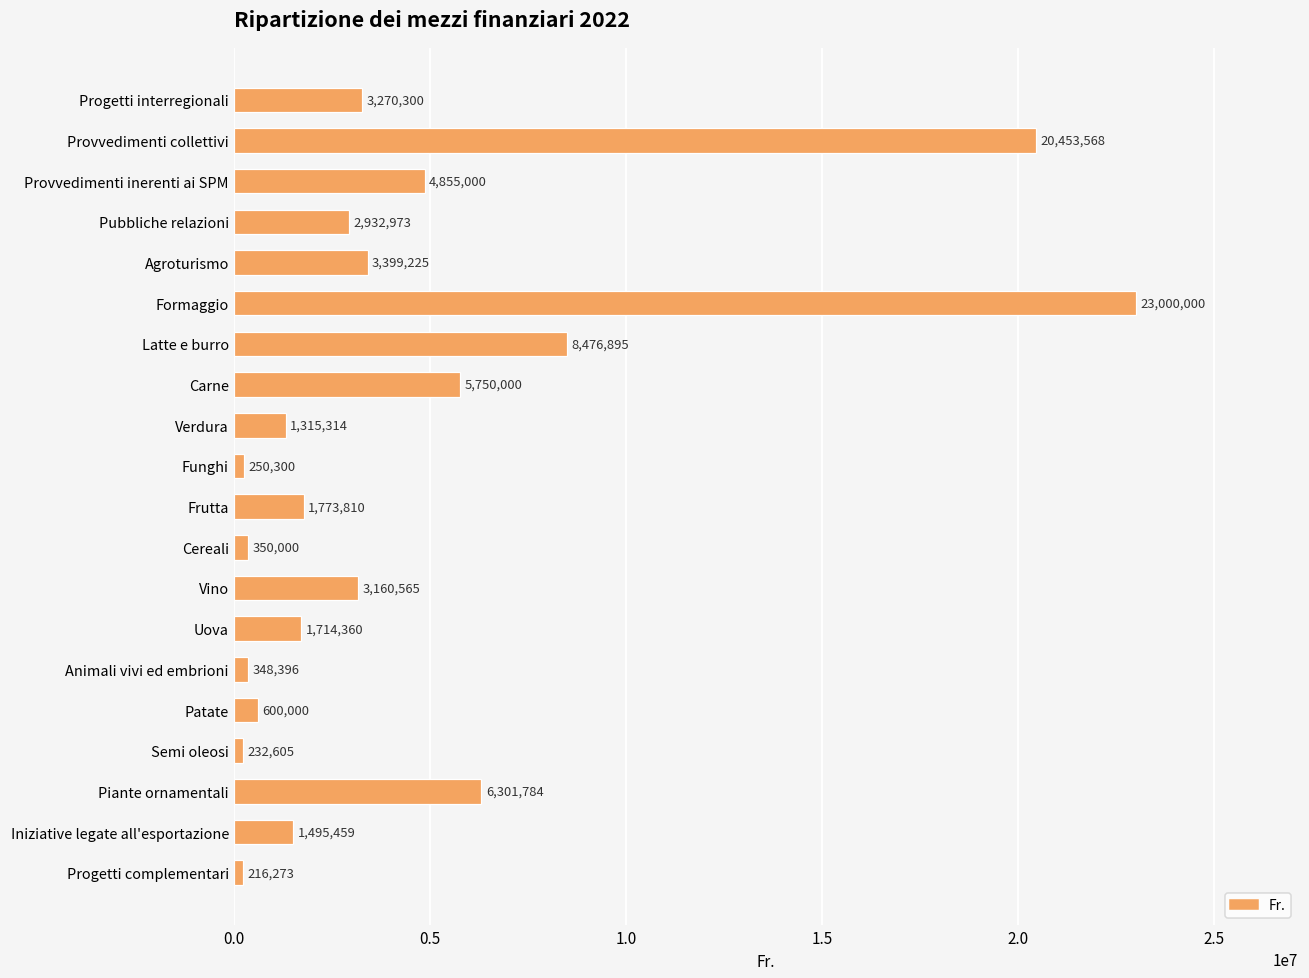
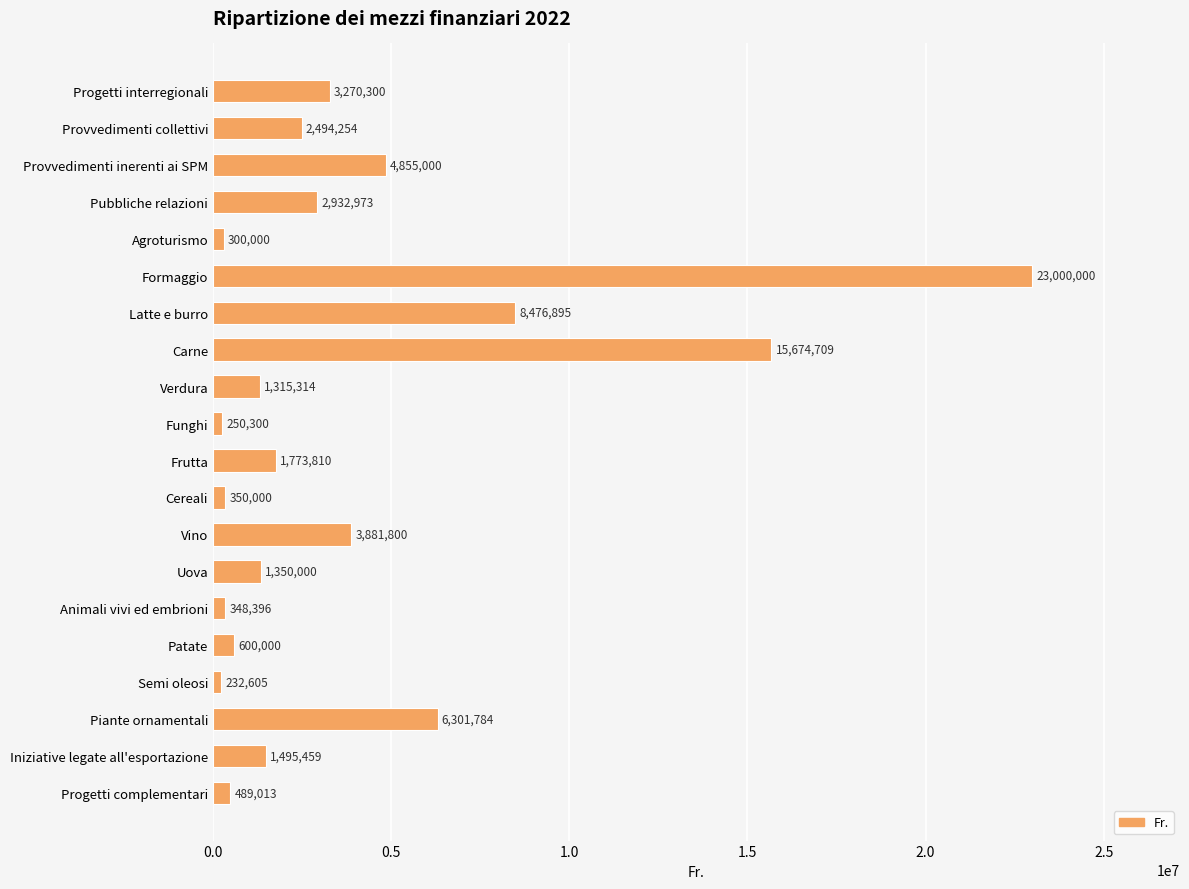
Provvedimenti collettivi: 20,453,568 -> 2,494,254
Agroturismo: 3,399,225 -> 300,000
Carne: 5,750,000 -> 15,674,709
Vino: 3,160,565 -> 3,881,800
Uova: 1,714,360 -> 1,350,000
Progetti complementari: 216,273 -> 489,013
